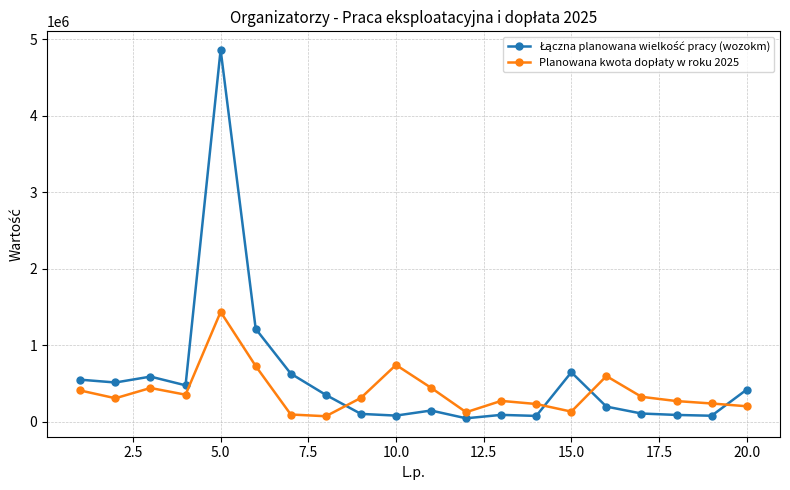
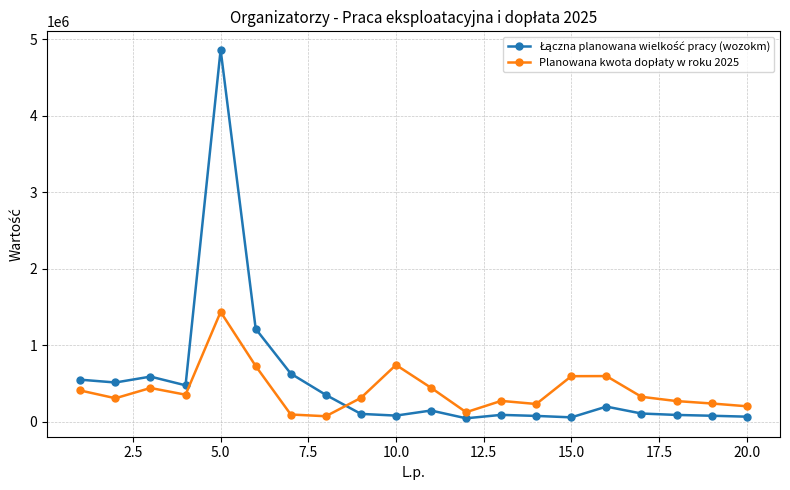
Łączna planowana wielkość pracy (wozokm), 15.0: 600000 -> 100000
Planowana kwota dopłaty w roku 2025, 15.0: 100000 -> 600000
Łączna planowana wielkość pracy (wozokm), 20.0: 400000 -> 100000
